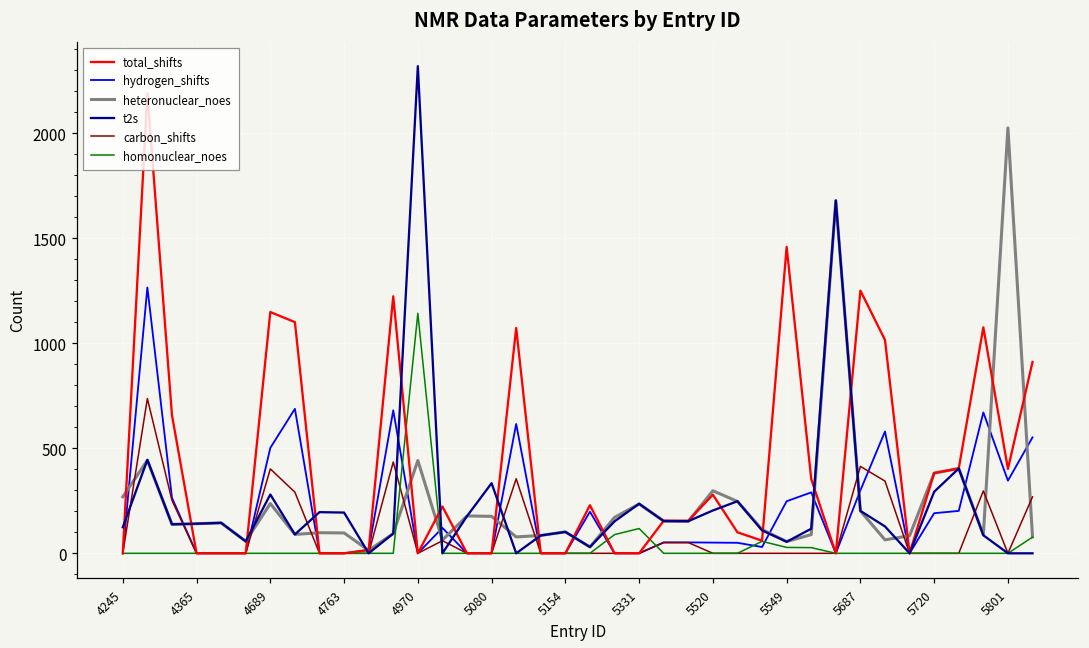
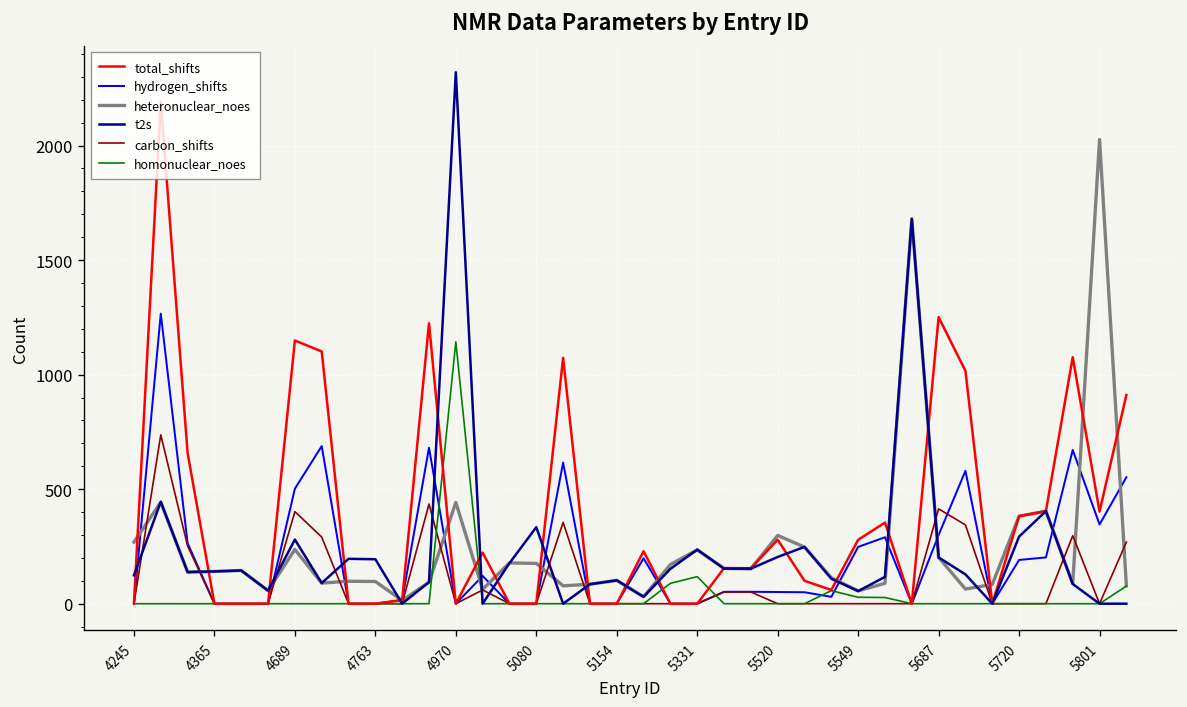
total_shifts, 5549: 1460 -> 280
